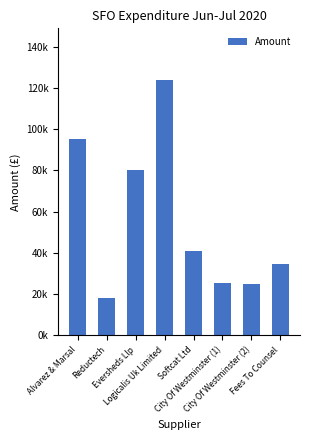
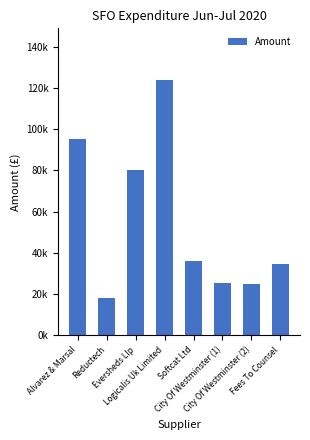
Softcat Ltd: 41000 -> 36000
